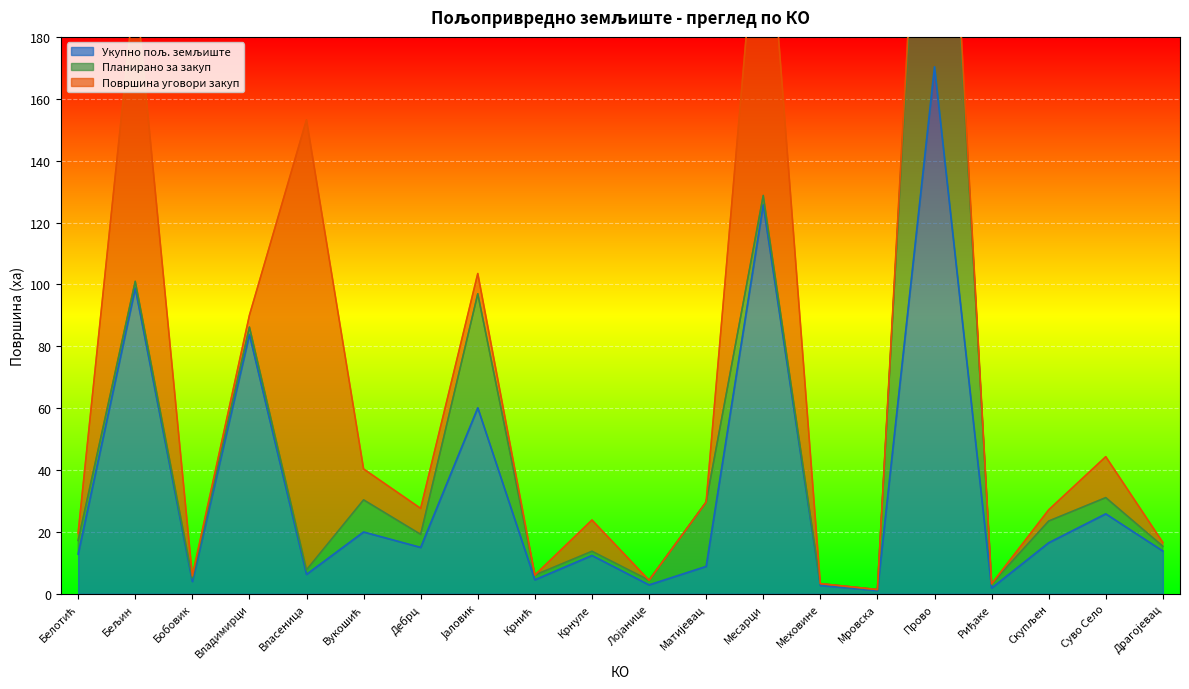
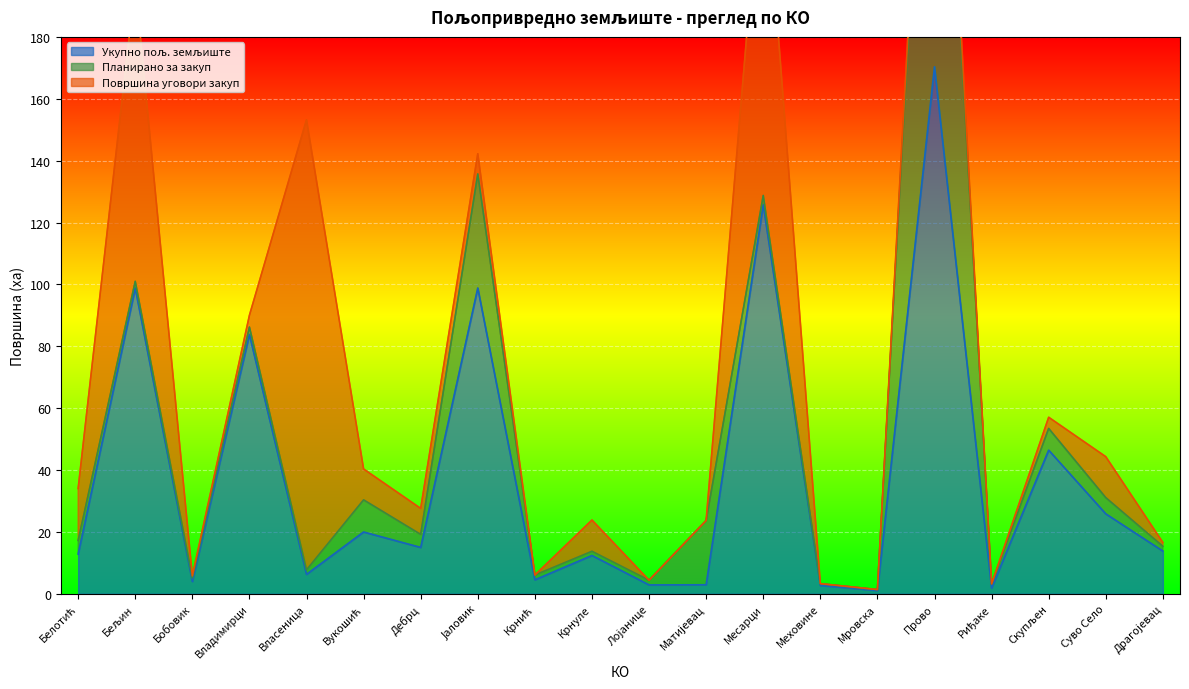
Површина уговори закуп, Белотић: 2 -> 17
Укупно пољ. земљиште, Јаловик: 60 -> 99
Укупно пољ. земљиште, Матијевац: 9 -> 3
Укупно пољ. земљиште, Скупљен: 16 -> 46
